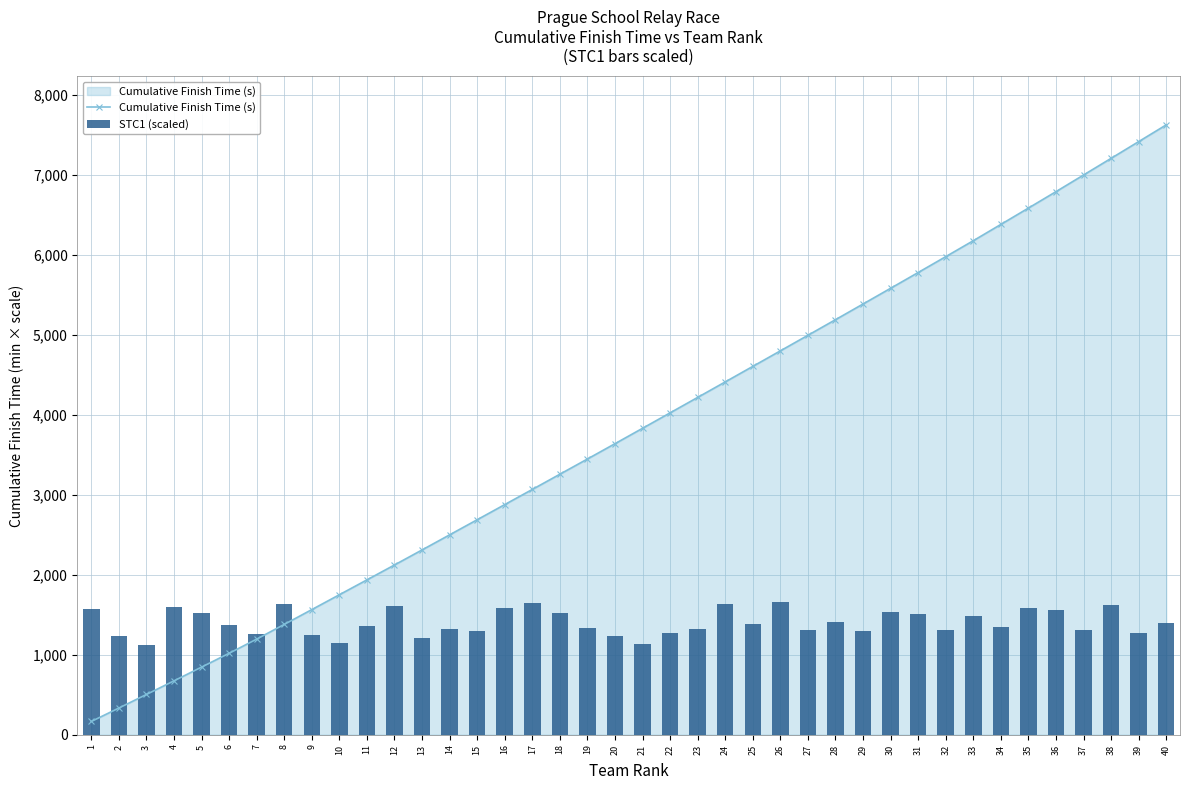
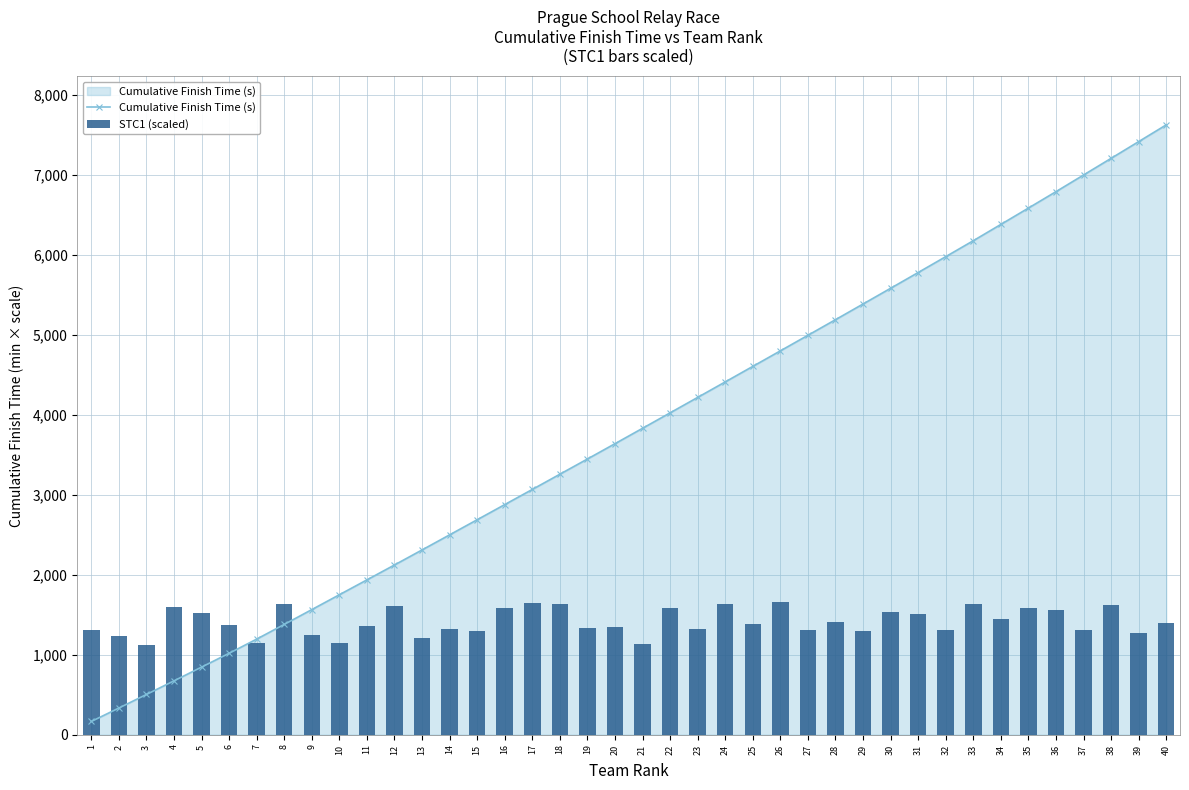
STC1 (scaled), 1: 1,600 -> 1,300
STC1 (scaled), 7: 1,300 -> 1,100
STC1 (scaled), 18: 1,500 -> 1,600
STC1 (scaled), 20: 1,200 -> 1,300
STC1 (scaled), 22: 1,300 -> 1,600
STC1 (scaled), 33: 1,500 -> 1,600
STC1 (scaled), 34: 1,300 -> 1,400
